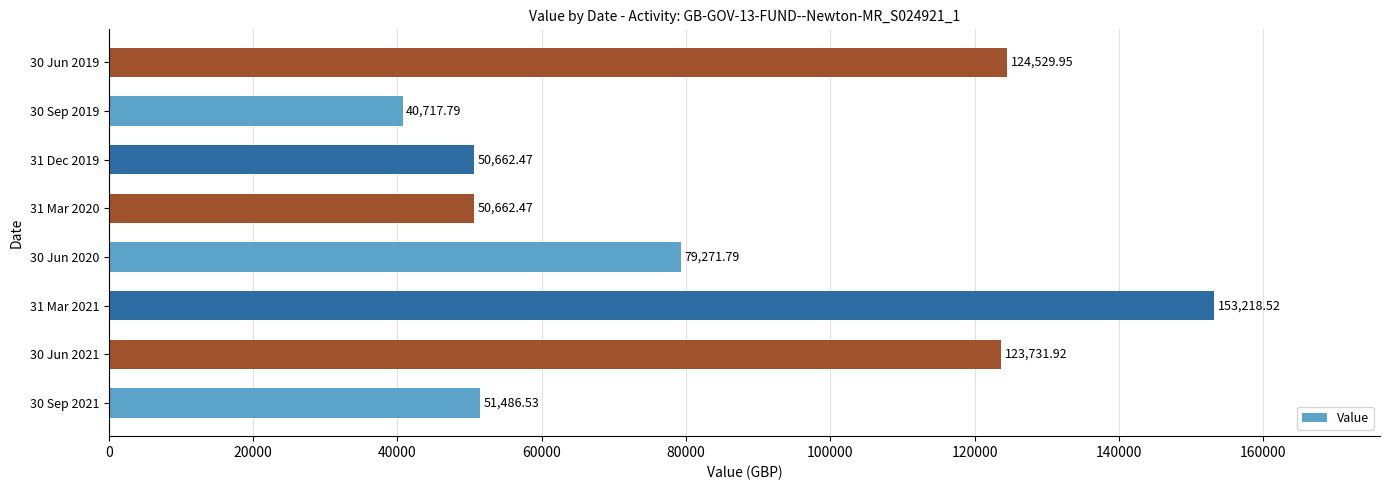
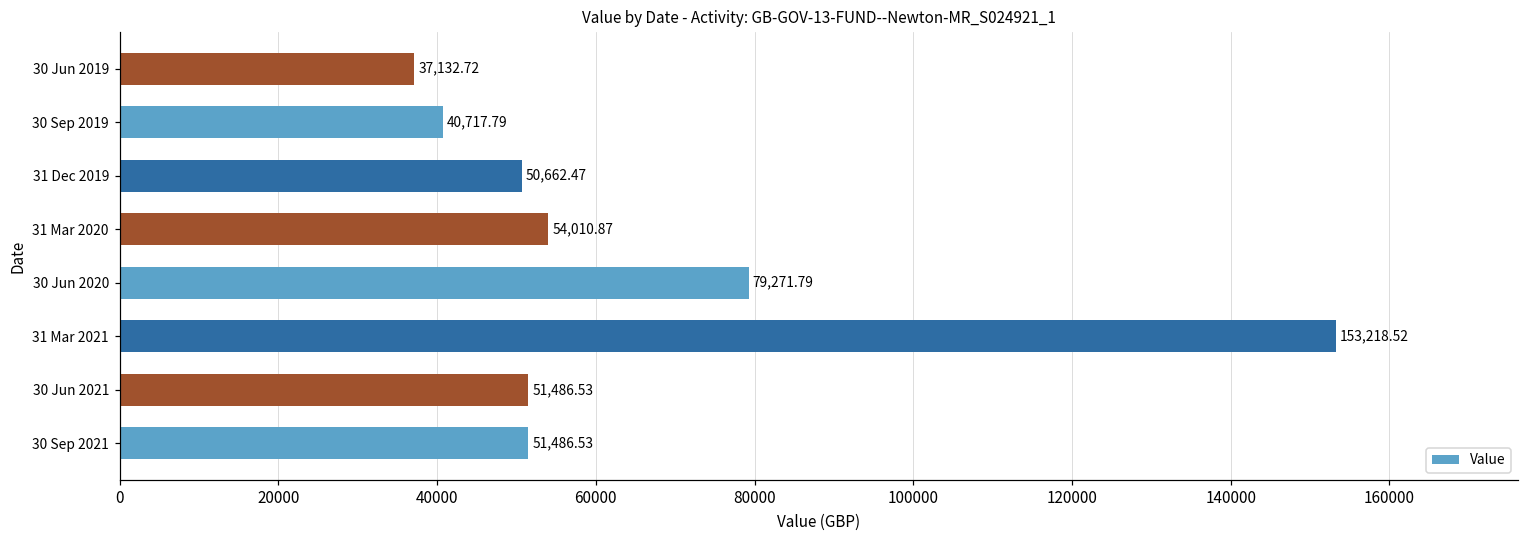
30 Jun 2019: 124,529.95 -> 37,132.72
31 Mar 2020: 50,662.47 -> 54,010.87
30 Jun 2021: 123,731.92 -> 51,486.53
